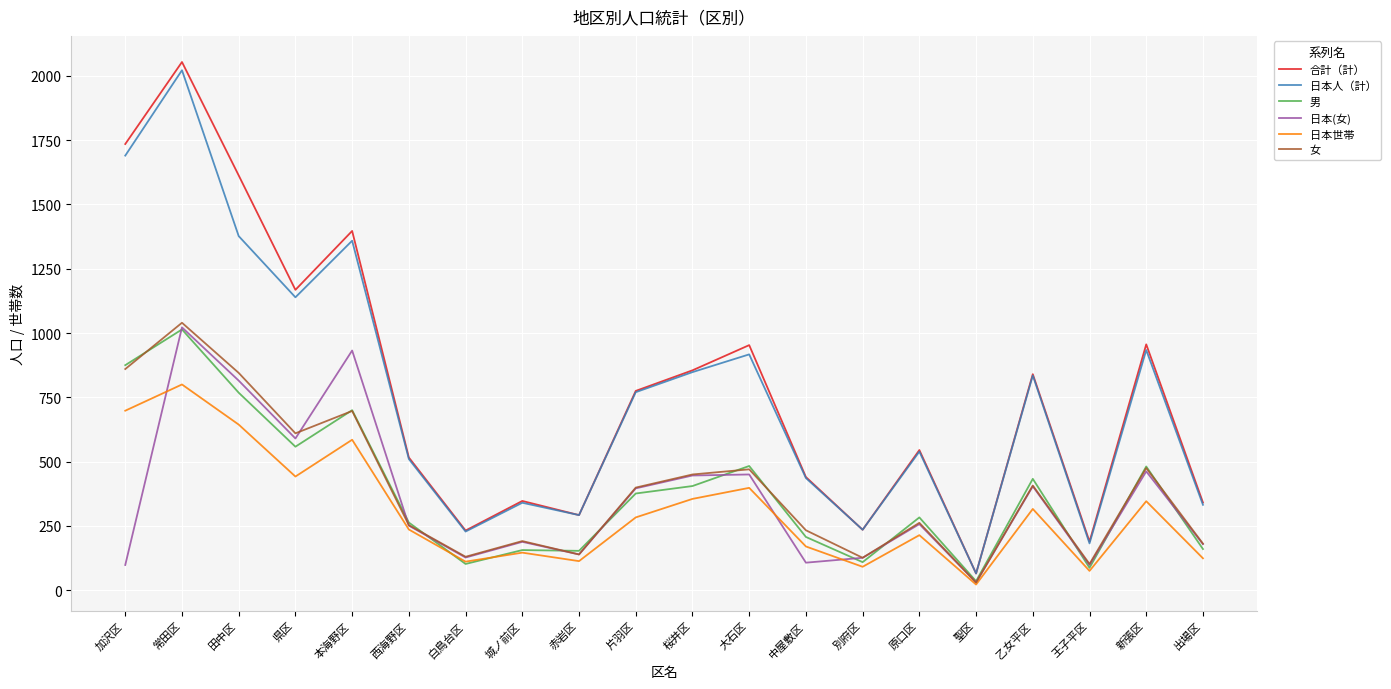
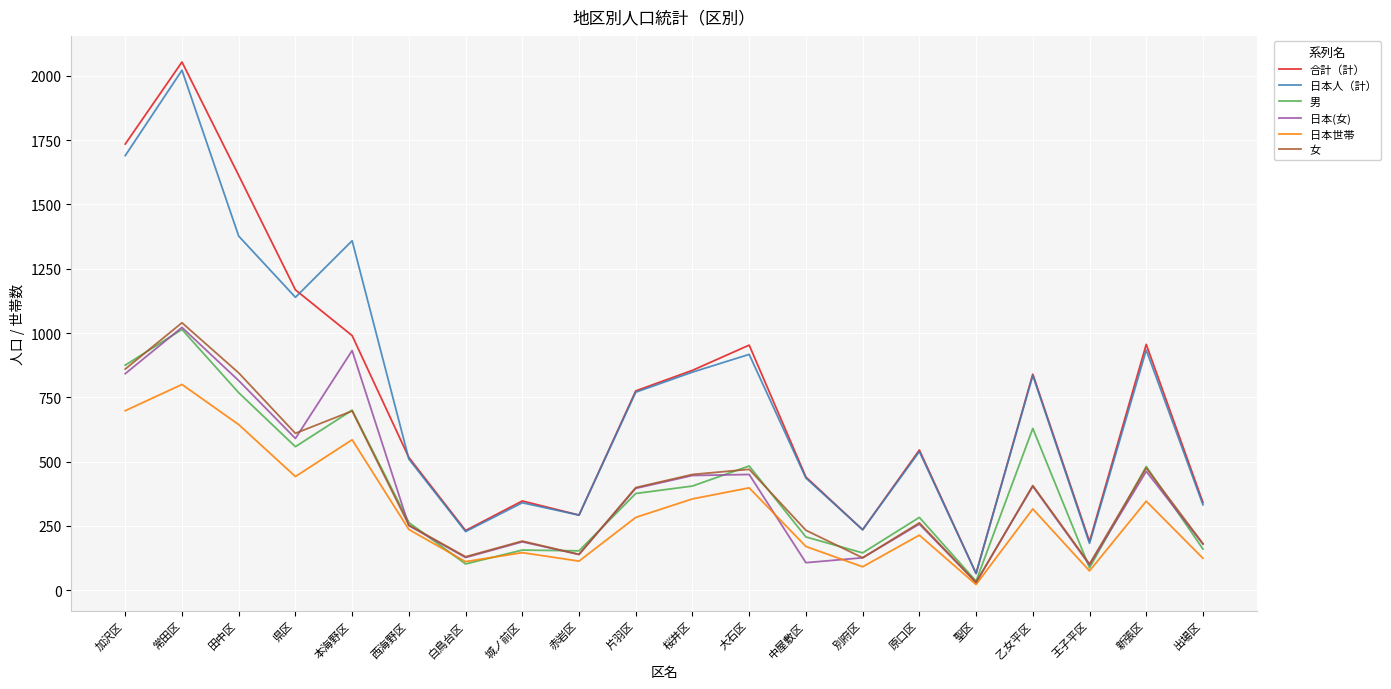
日本(女), 加沢区: 100 -> 840
合計（計）, 本海野区: 1400 -> 990
男, 別府区: 110 -> 150
男, 乙女平区: 430 -> 630
